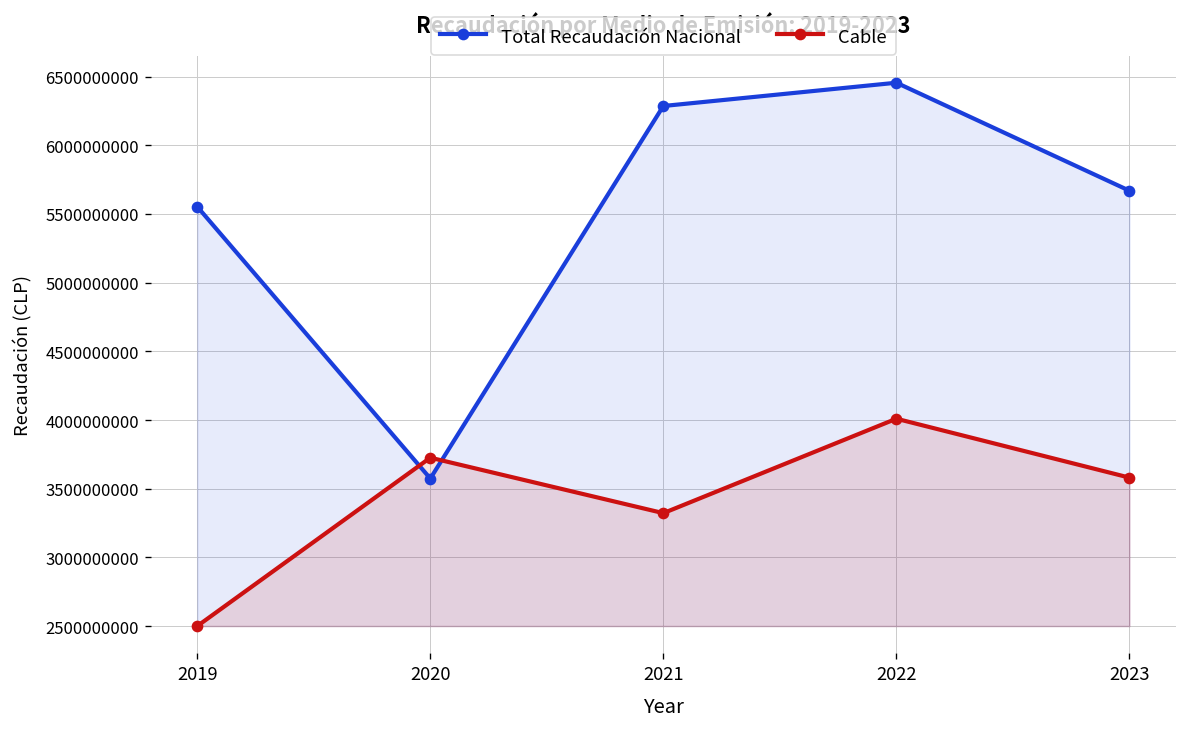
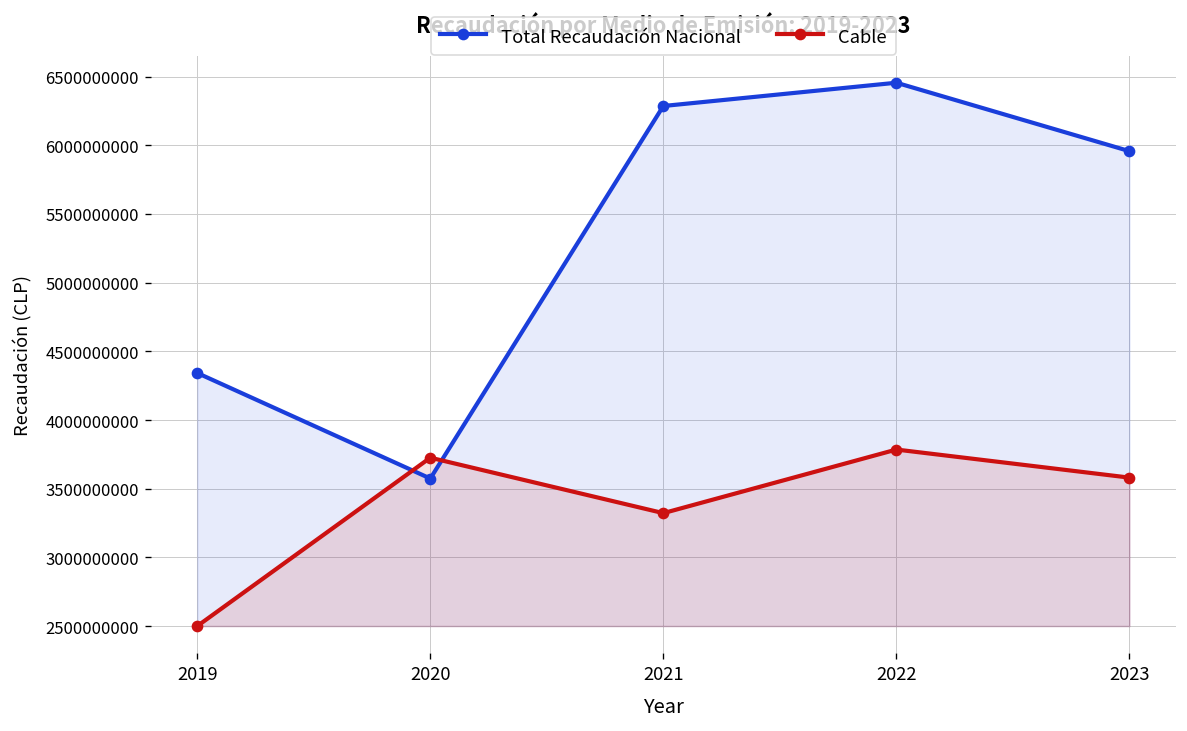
Total Recaudación Nacional, 2019: 5550000000 -> 4340000000
Cable, 2022: 4010000000 -> 3790000000
Total Recaudación Nacional, 2023: 5670000000 -> 5960000000
